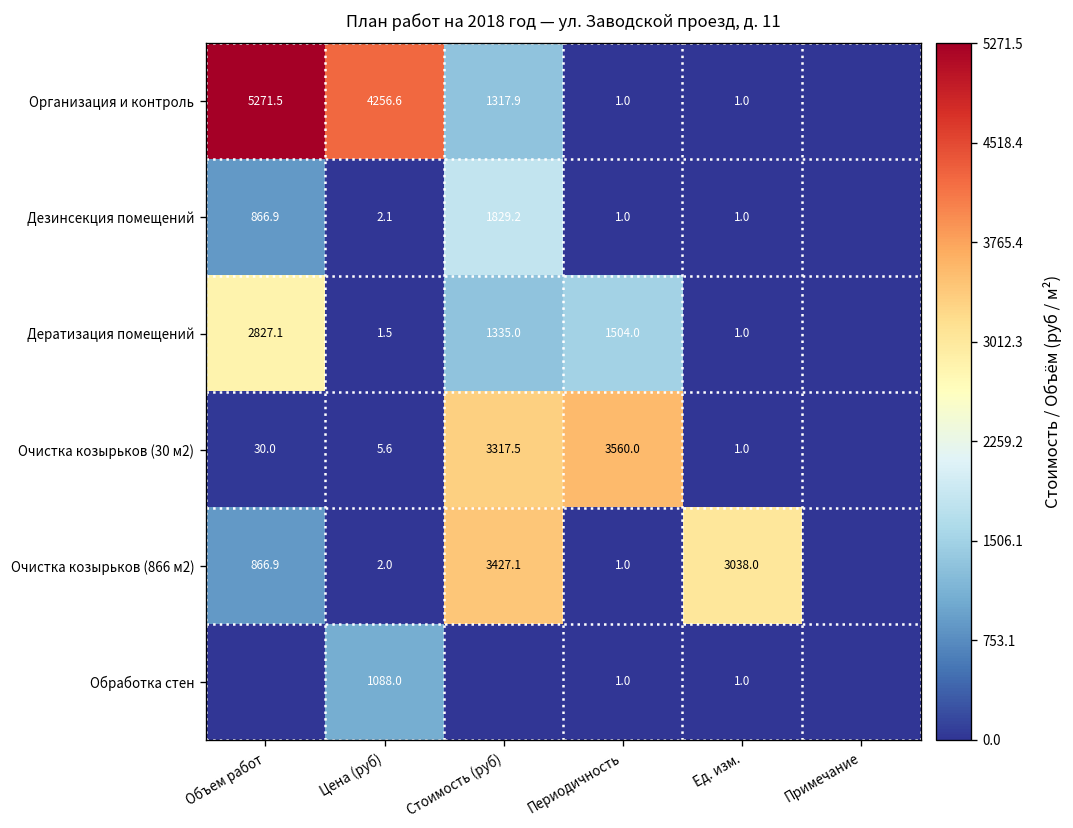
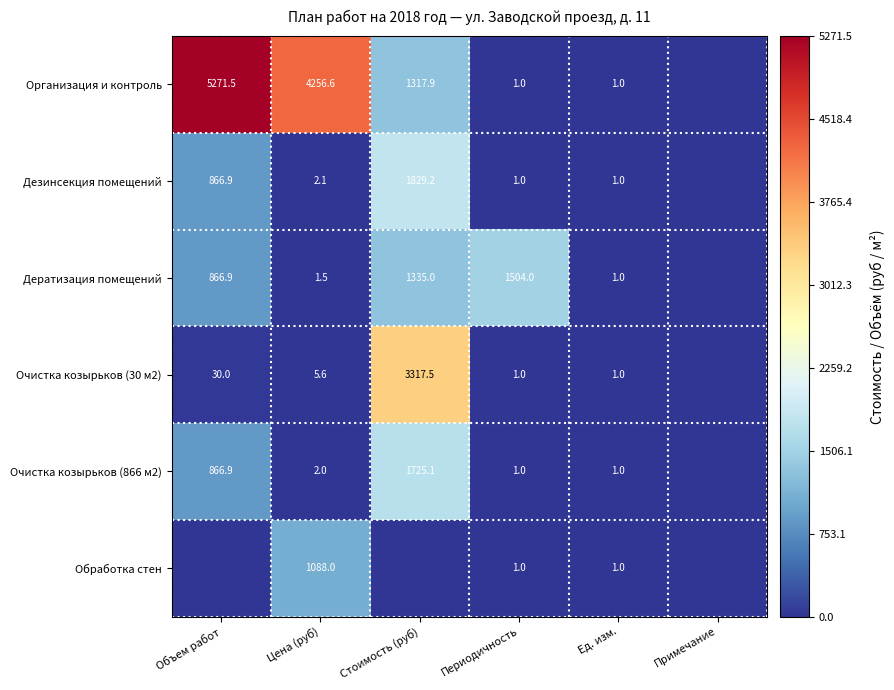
Дератизация помещений, Объем работ: 2827.1 -> 866.9
Очистка козырьков (30 м2), Периодичность: 3560.0 -> 1.0
Очистка козырьков (866 м2), Стоимость (руб): 3427.1 -> 1725.1
Очистка козырьков (866 м2), Ед. изм.: 3038.0 -> 1.0
